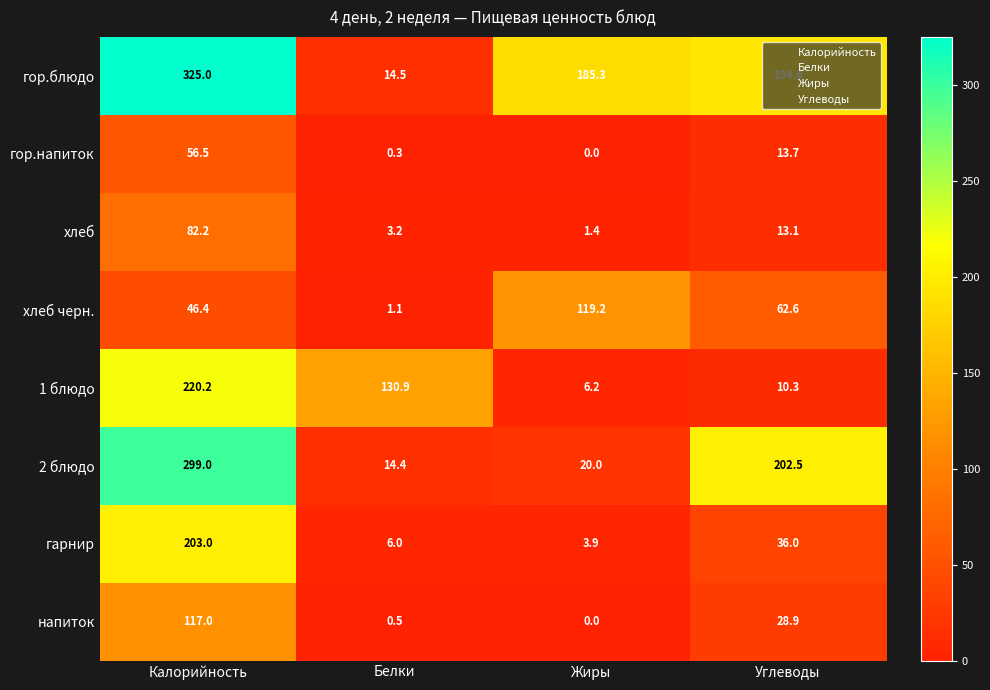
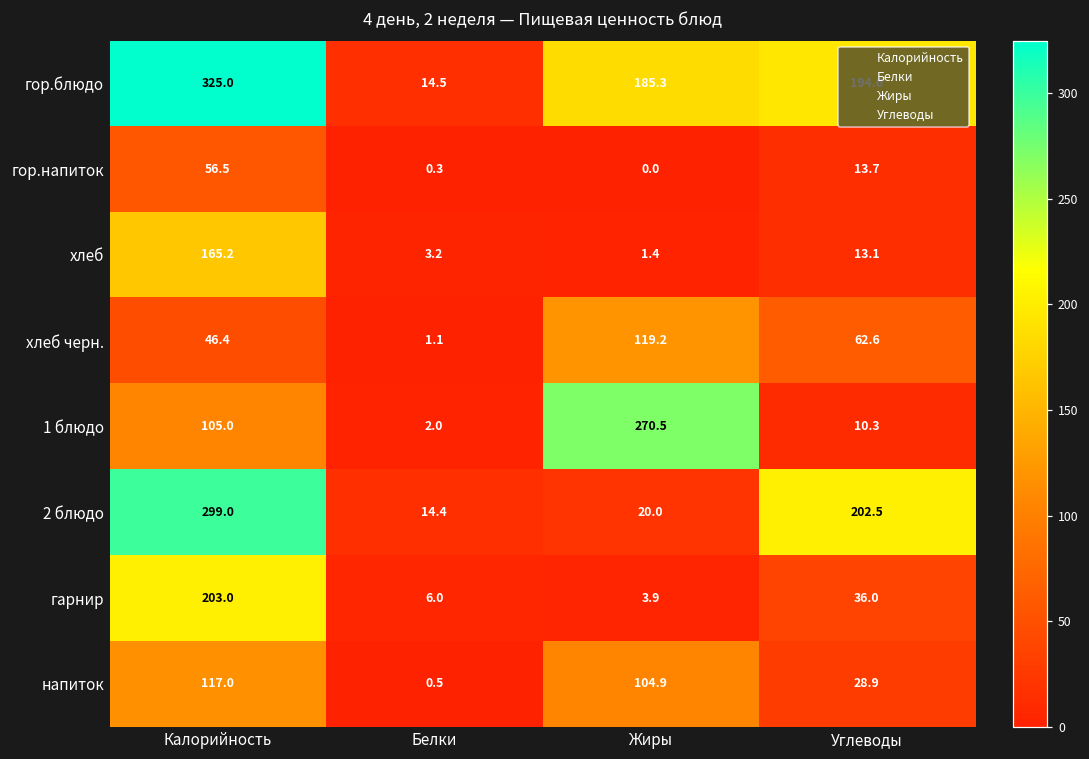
хлеб, Калорийность: 82.2 -> 165.2
1 блюдо, Калорийность: 220.2 -> 105.0
1 блюдо, Белки: 130.9 -> 2.0
1 блюдо, Жиры: 6.2 -> 270.5
напиток, Жиры: 0.0 -> 104.9
